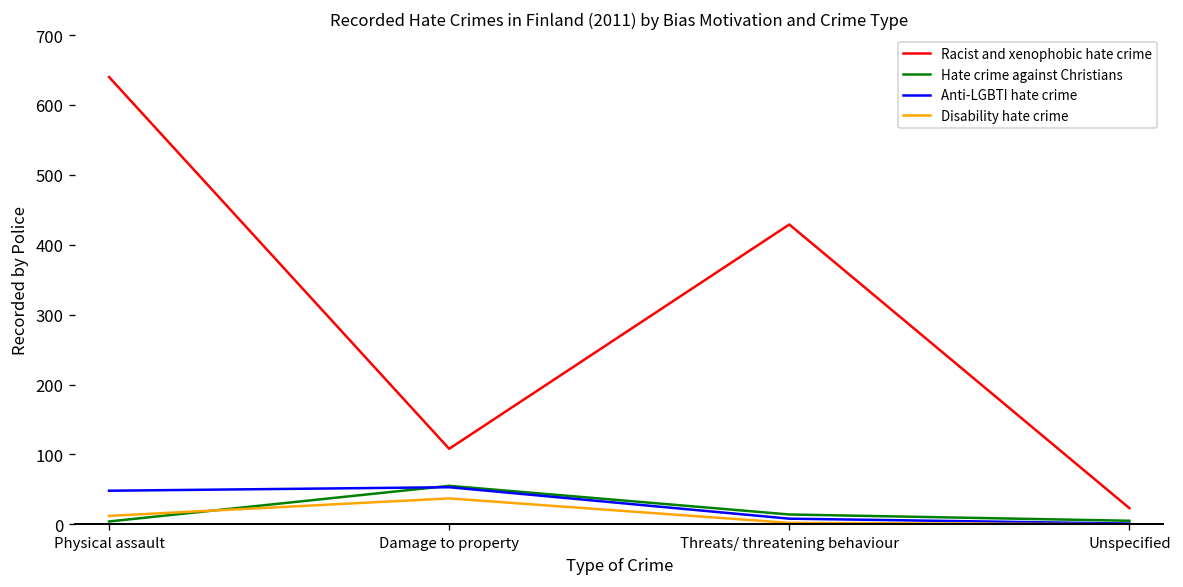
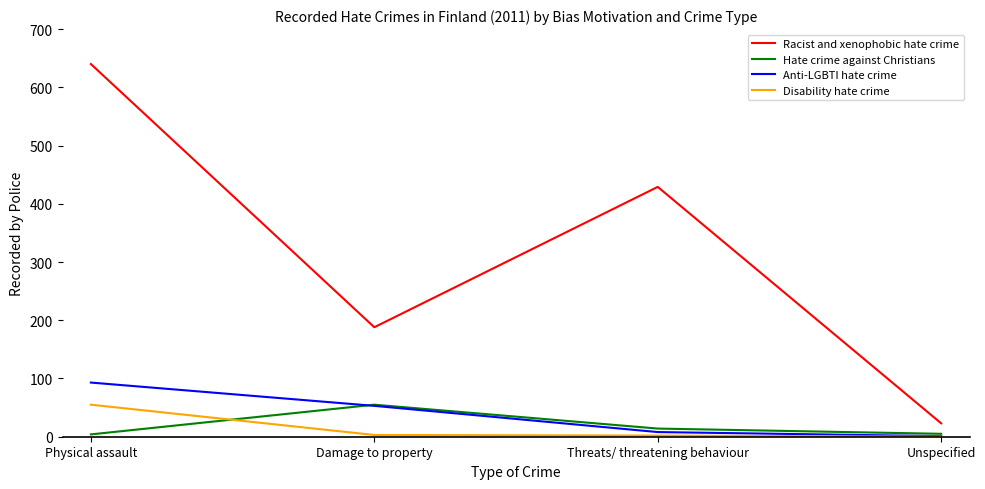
Anti-LGBTI hate crime, Physical assault: 50 -> 90
Disability hate crime, Physical assault: 10 -> 60
Racist and xenophobic hate crime, Damage to property: 110 -> 190
Disability hate crime, Damage to property: 40 -> 0
